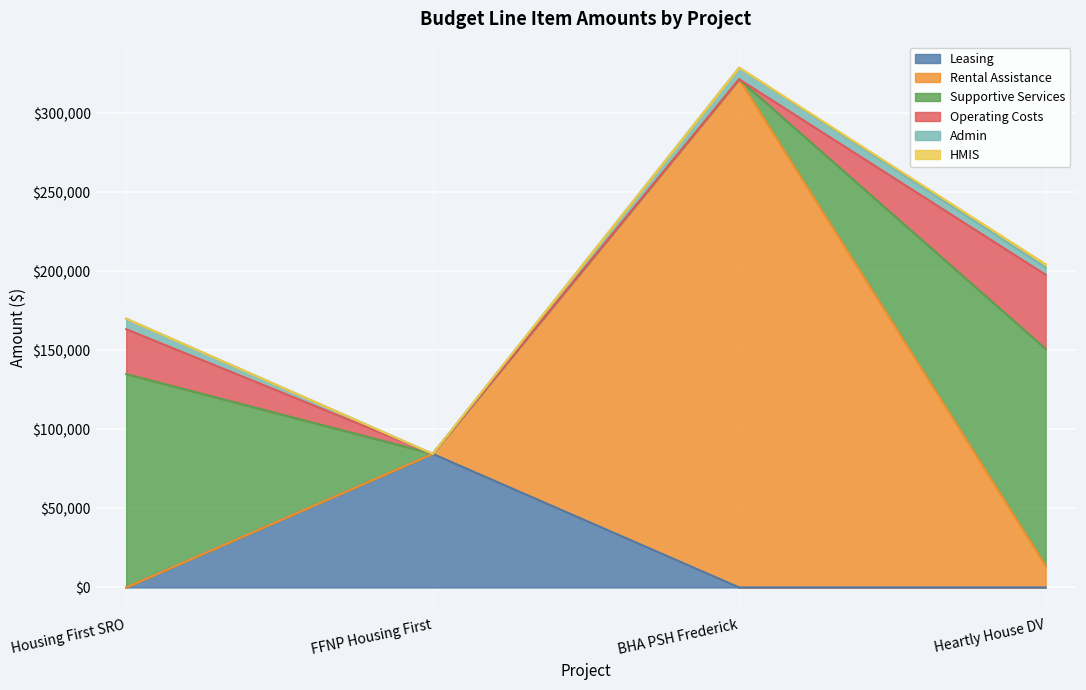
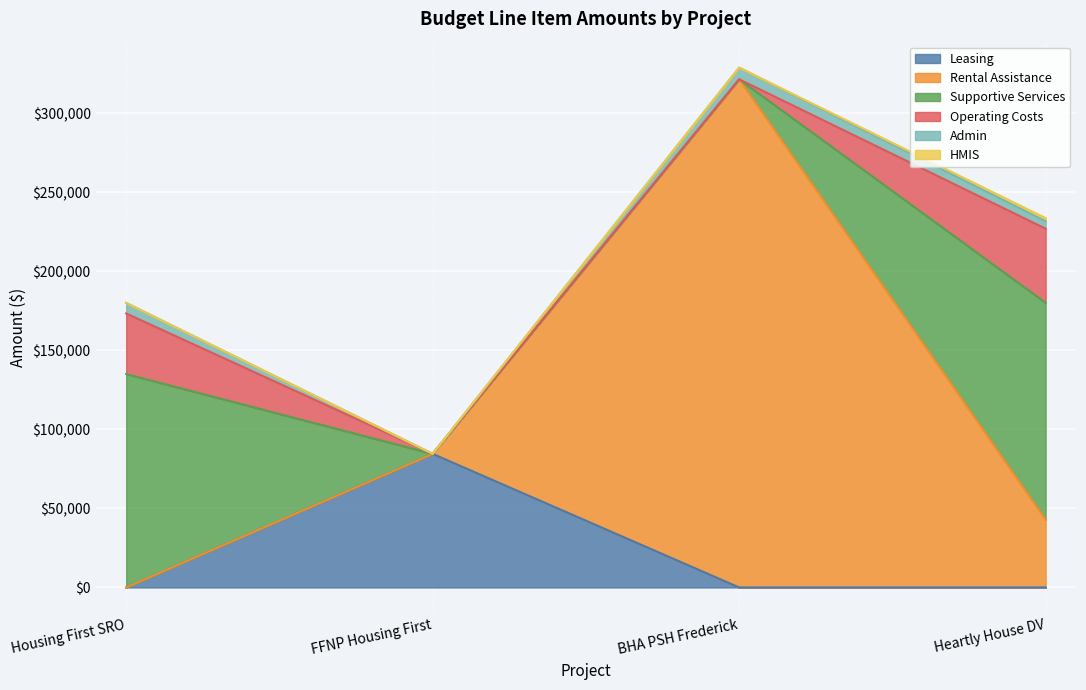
Operating Costs, Housing First SRO: $28,000 -> $38,000
Rental Assistance, Heartly House DV: $14,000 -> $43,000
